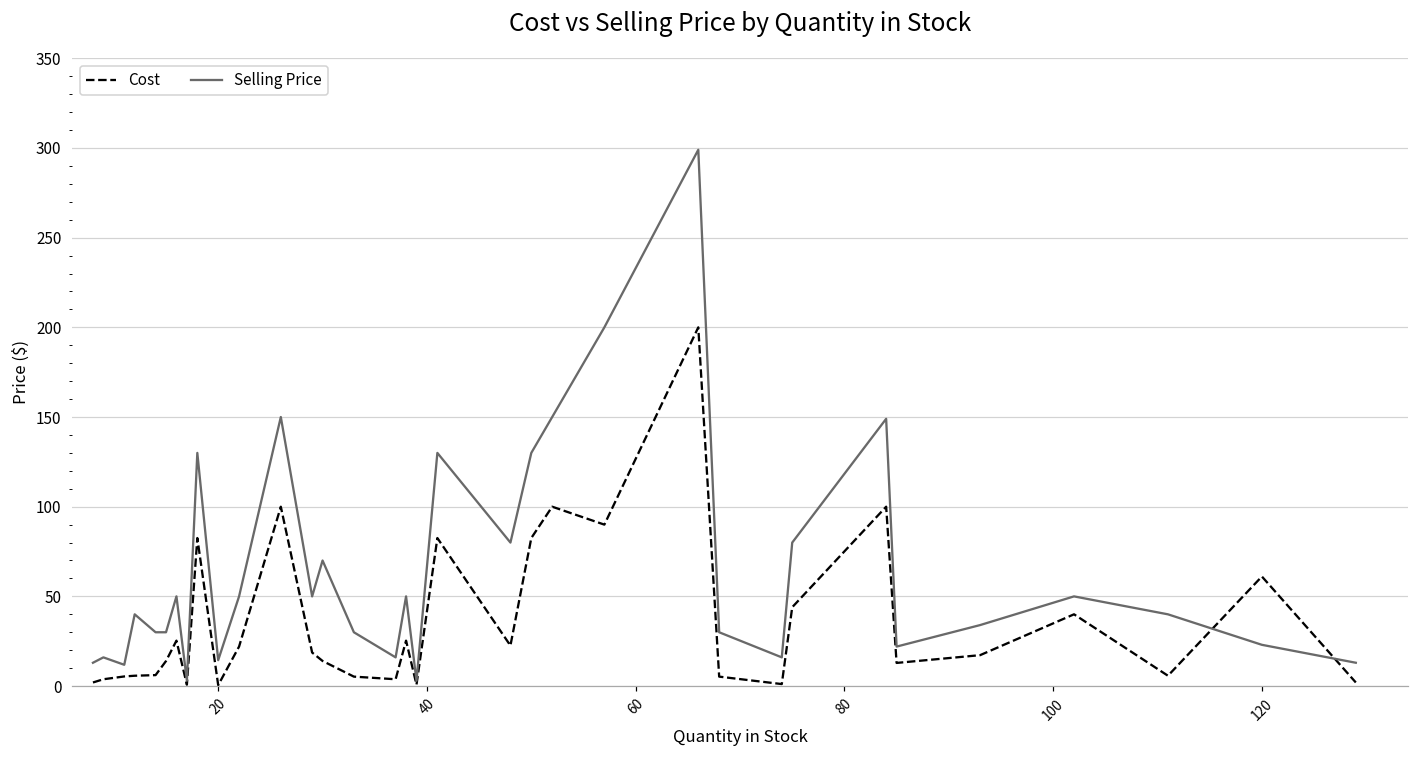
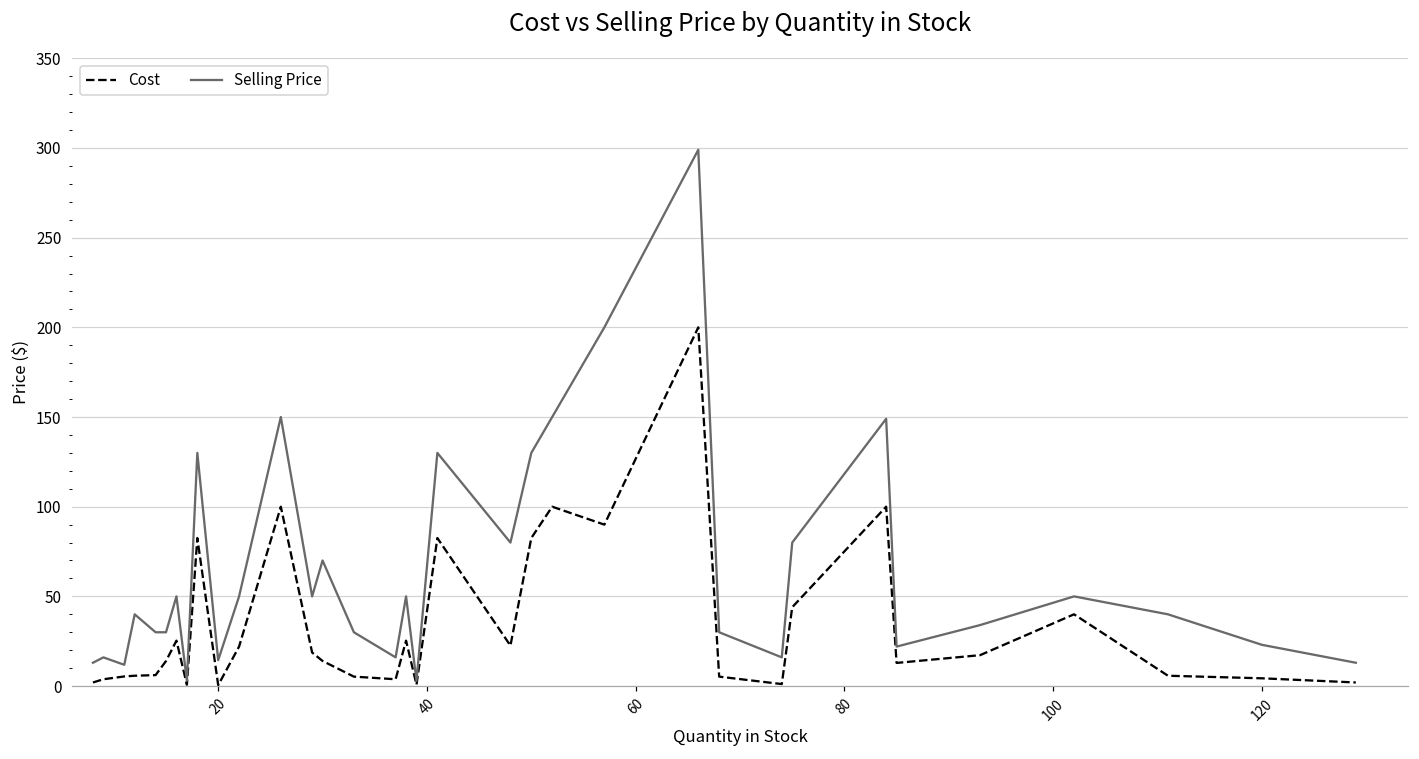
Cost, 120: 61 -> 4
